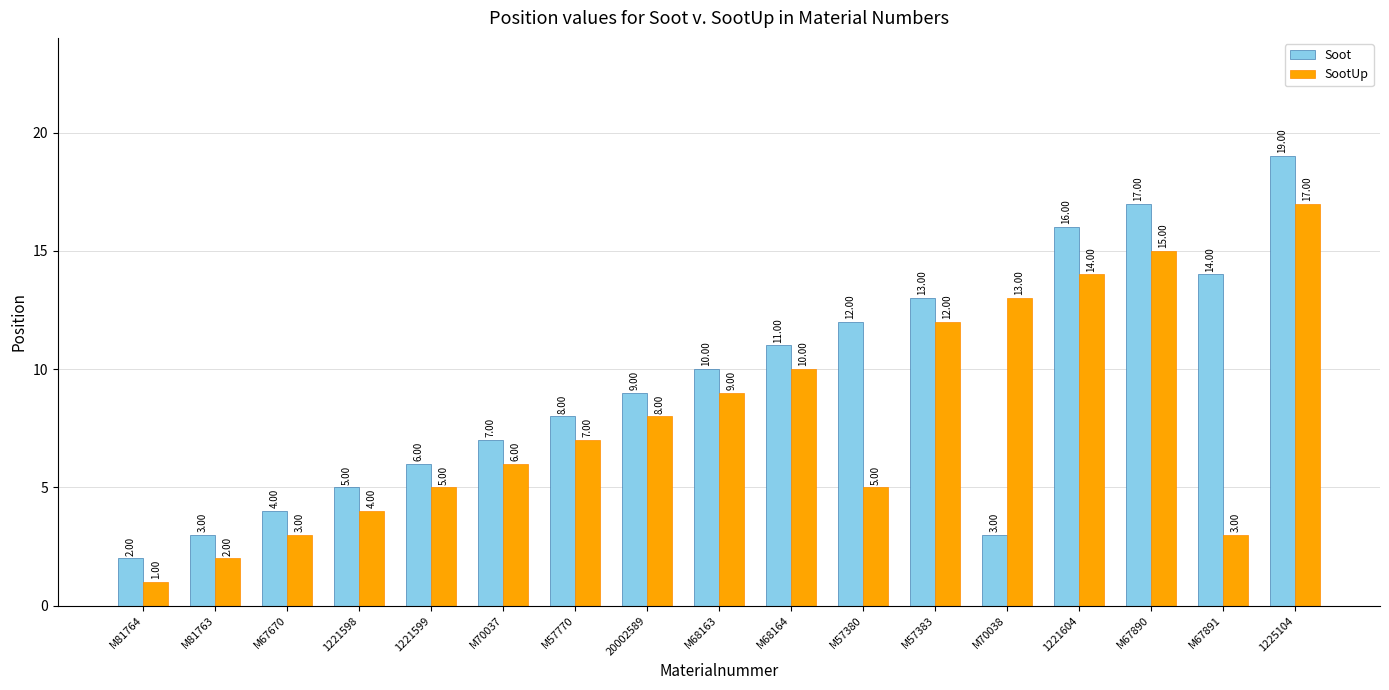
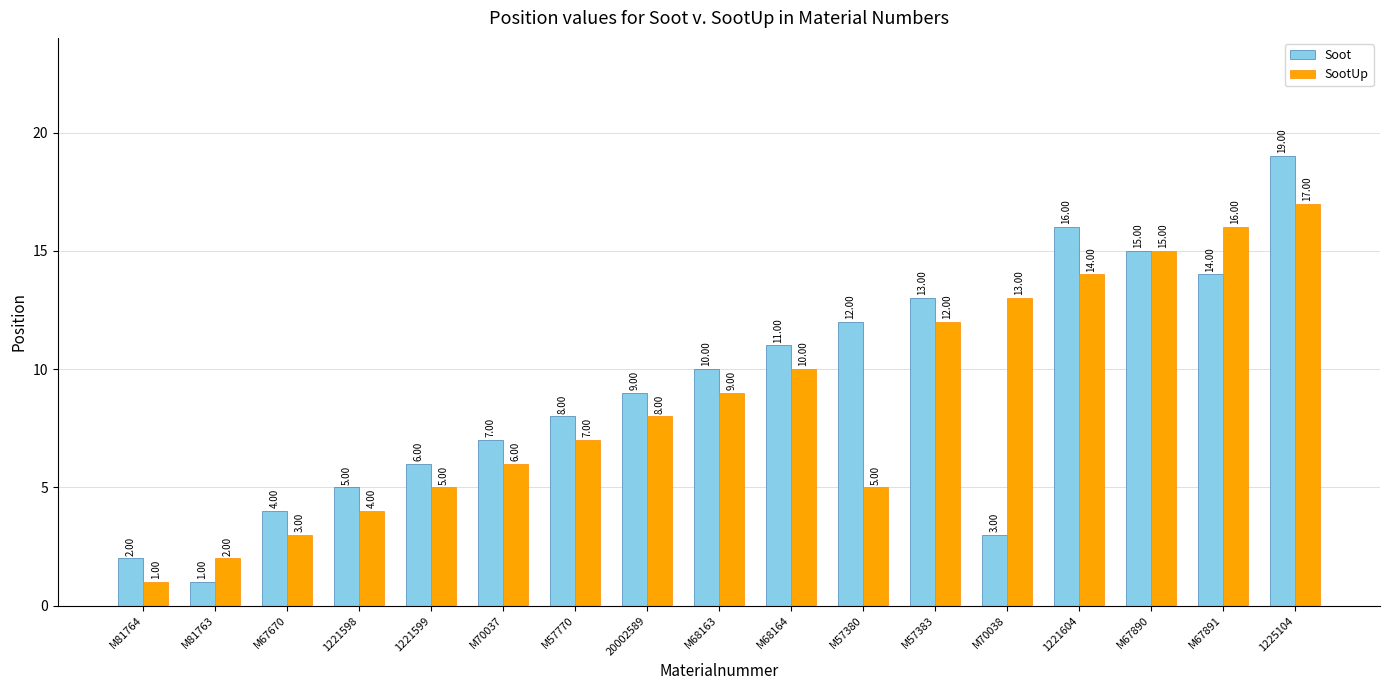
Soot, M81763: 3.00 -> 1.00
Soot, M67890: 17.00 -> 15.00
SootUp, M67891: 3.00 -> 16.00
